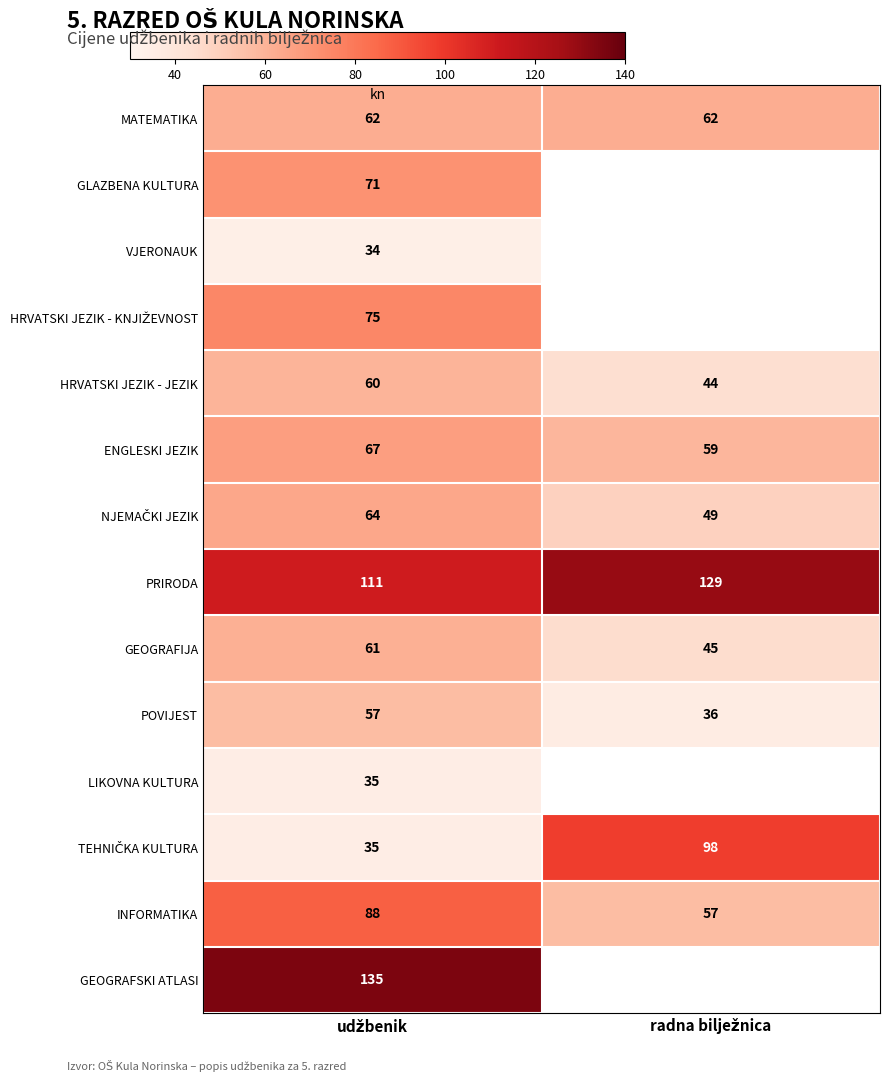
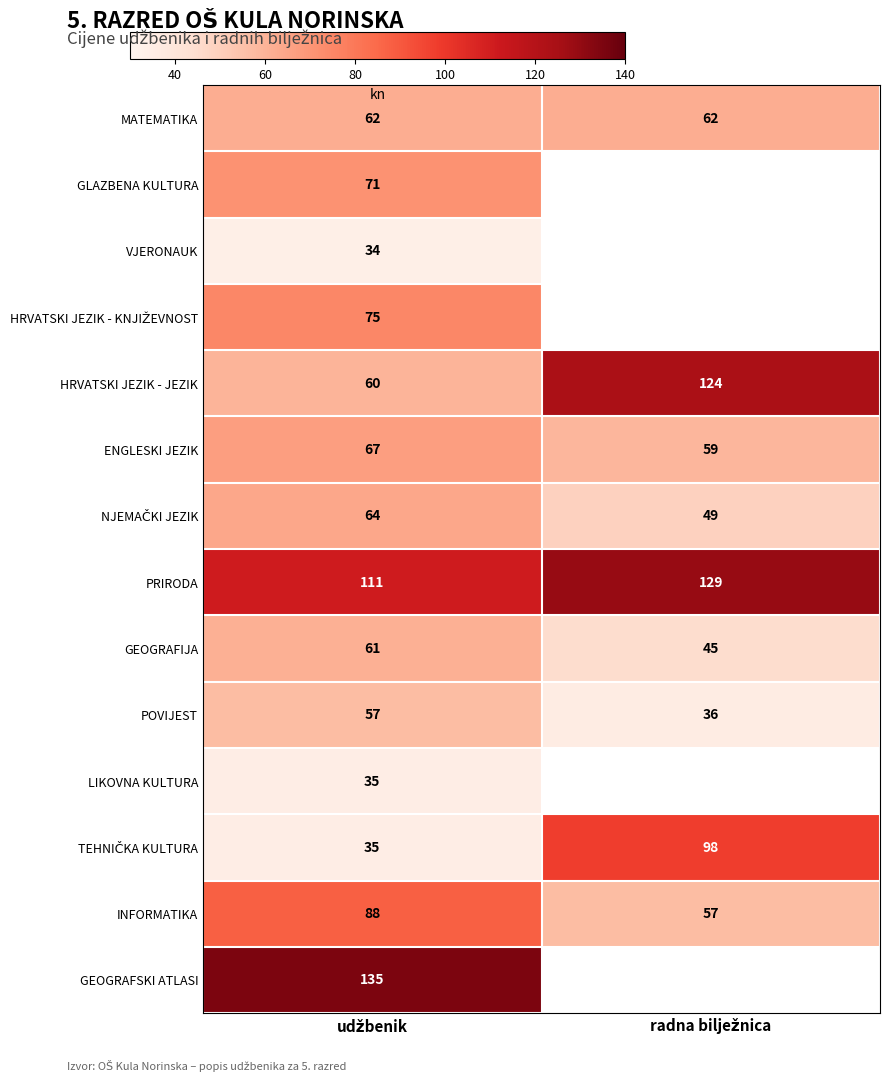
HRVATSKI JEZIK - JEZIK, radna bilježnica: 44 -> 124
